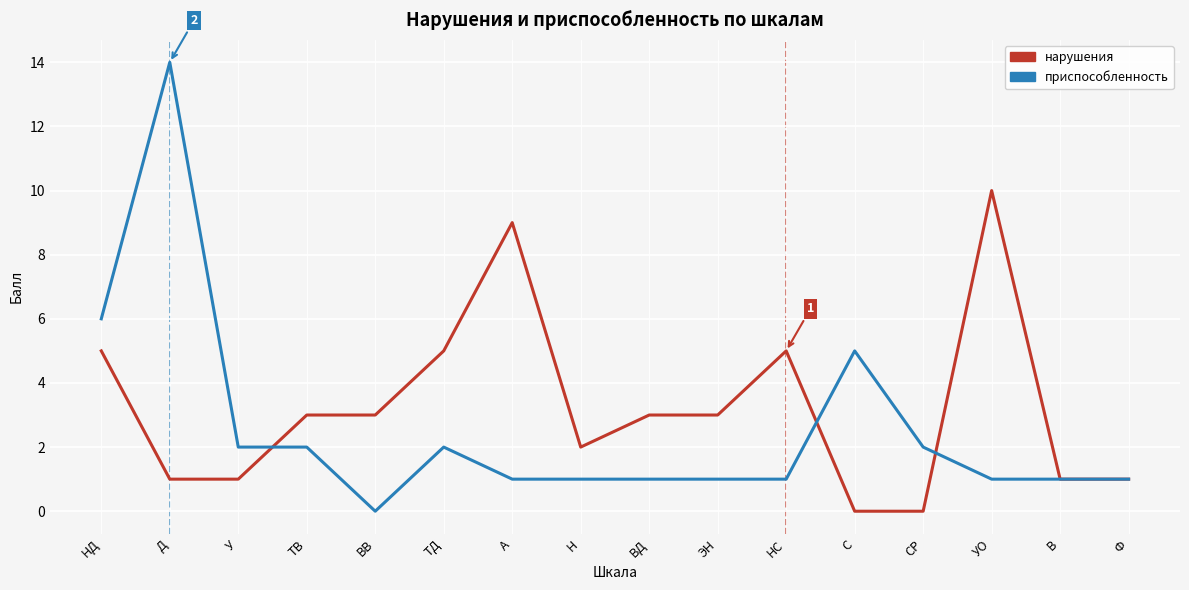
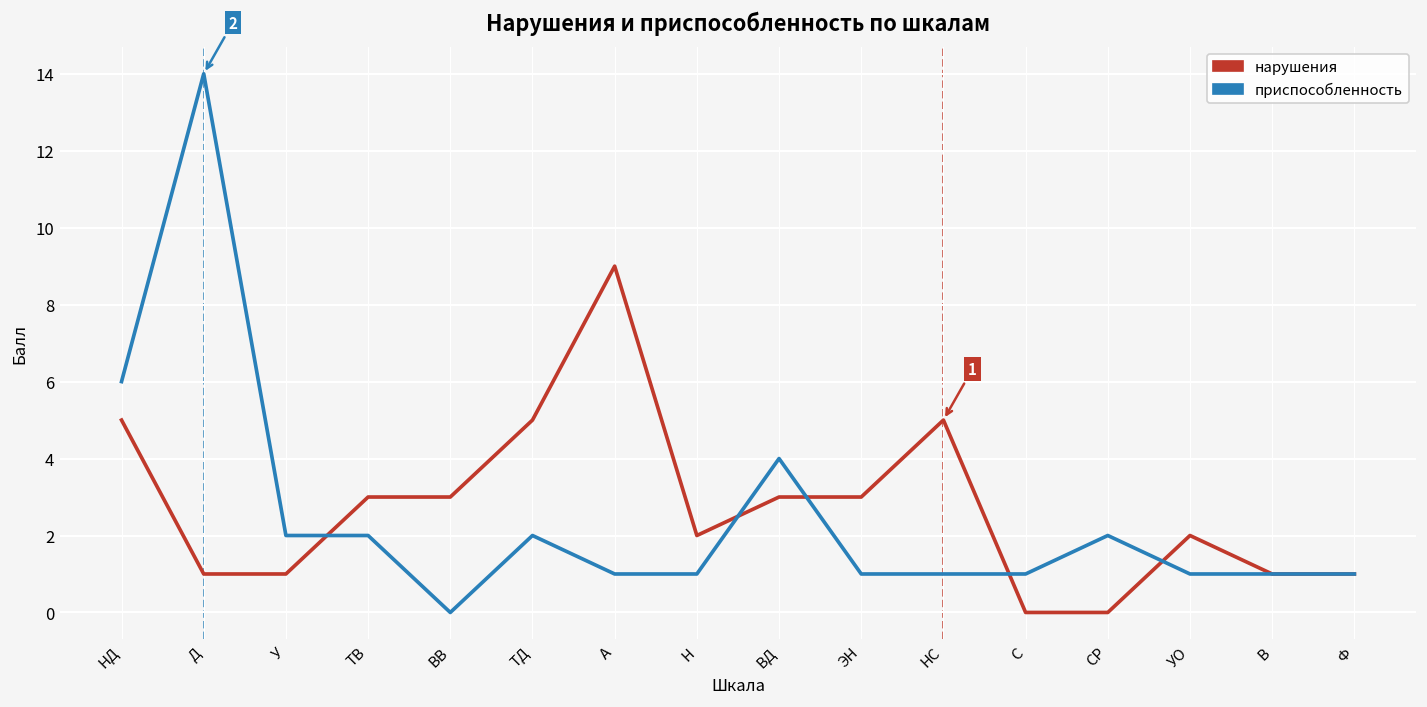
приспособленность, ВД: 1 -> 4
приспособленность, С: 5 -> 1
нарушения, УО: 10 -> 2
